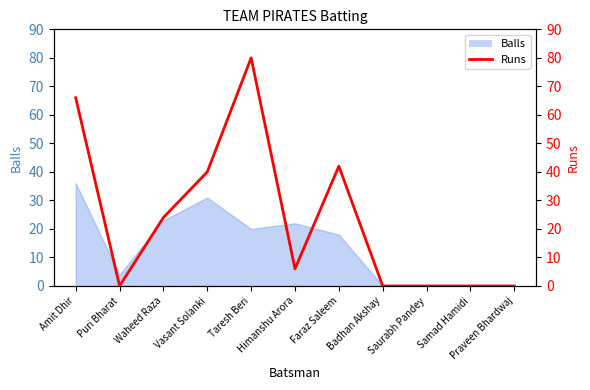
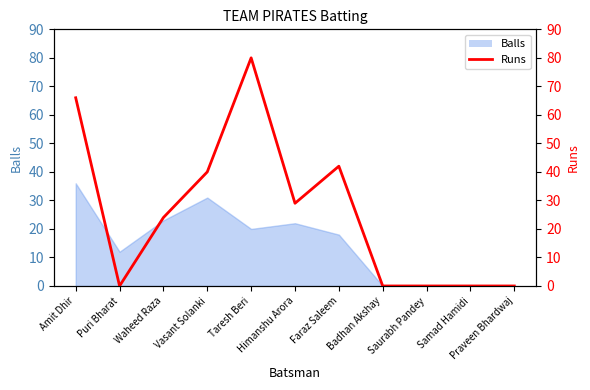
Balls, Puri Bharat: 4 -> 12
Runs, Himanshu Arora: 6 -> 29
